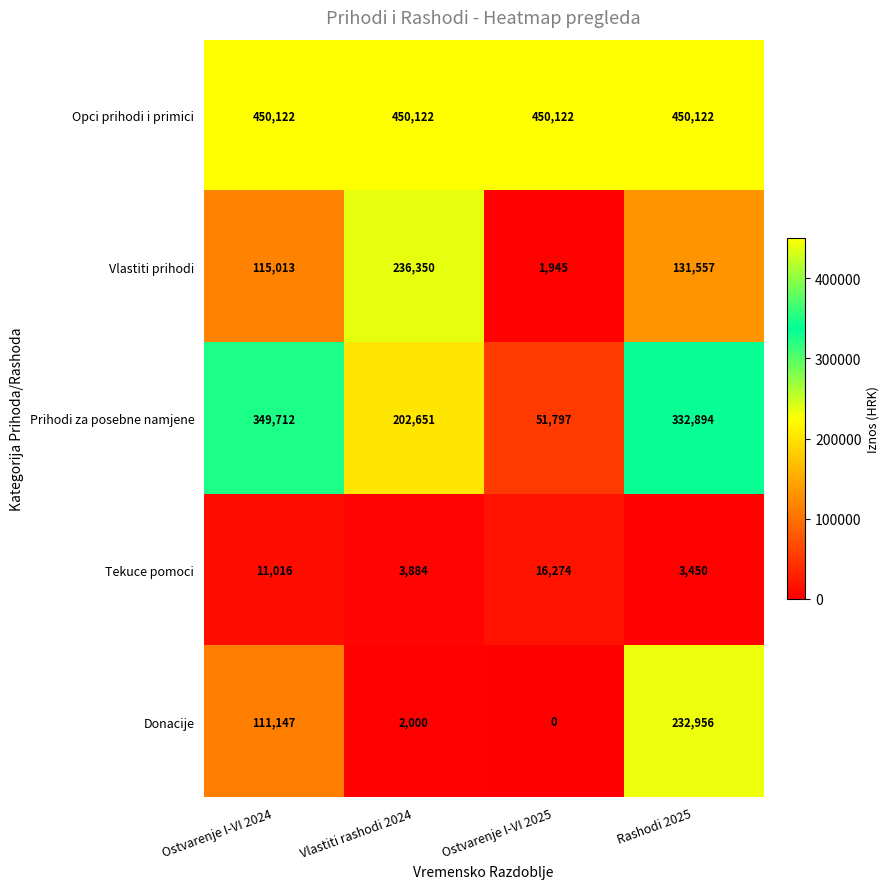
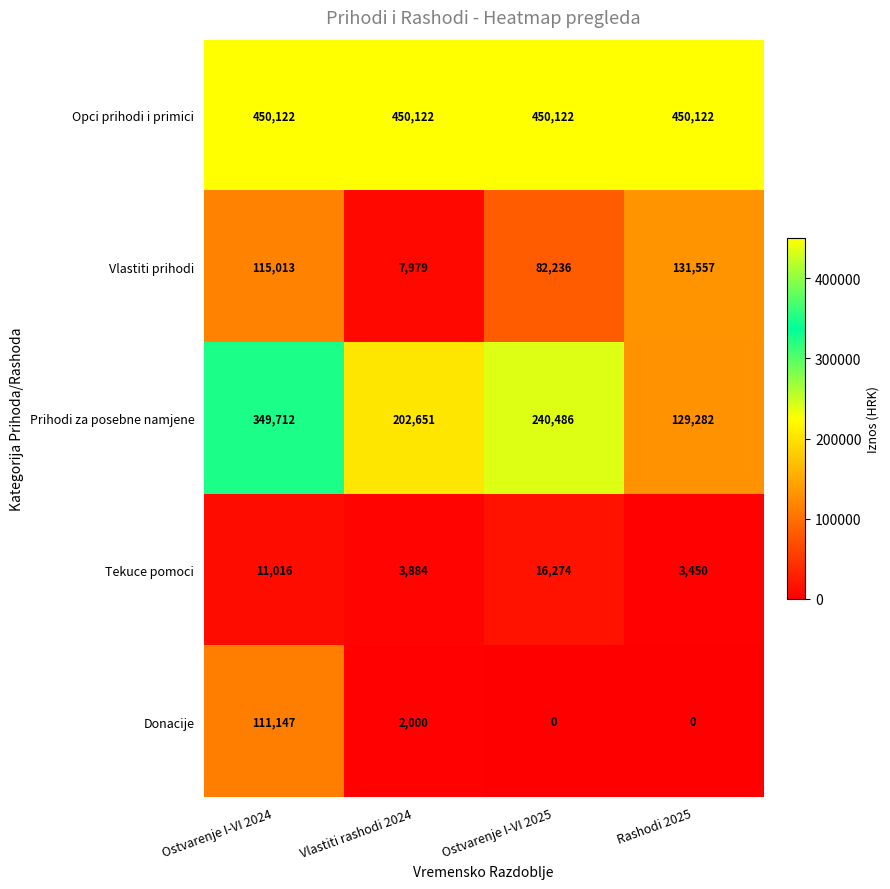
Vlastiti prihodi, Vlastiti rashodi 2024: 236,350 -> 7,979
Vlastiti prihodi, Ostvarenje I-VI 2025: 1,945 -> 82,236
Prihodi za posebne namjene, Ostvarenje I-VI 2025: 51,797 -> 240,486
Prihodi za posebne namjene, Rashodi 2025: 332,894 -> 129,282
Donacije, Rashodi 2025: 232,956 -> 0
